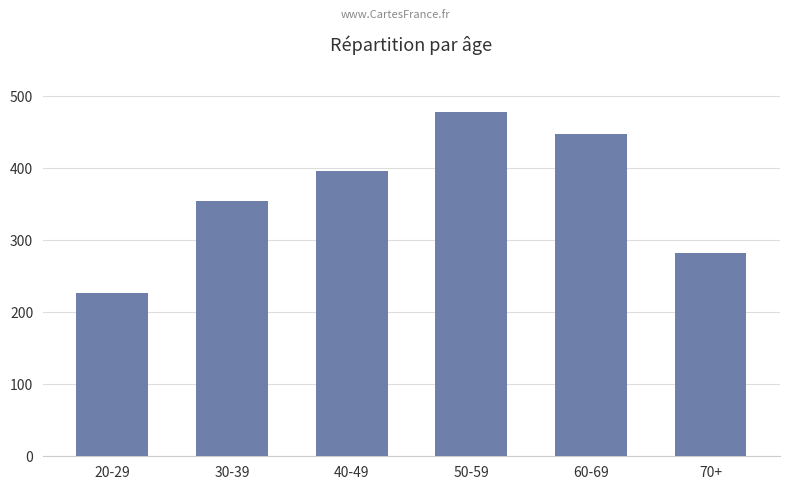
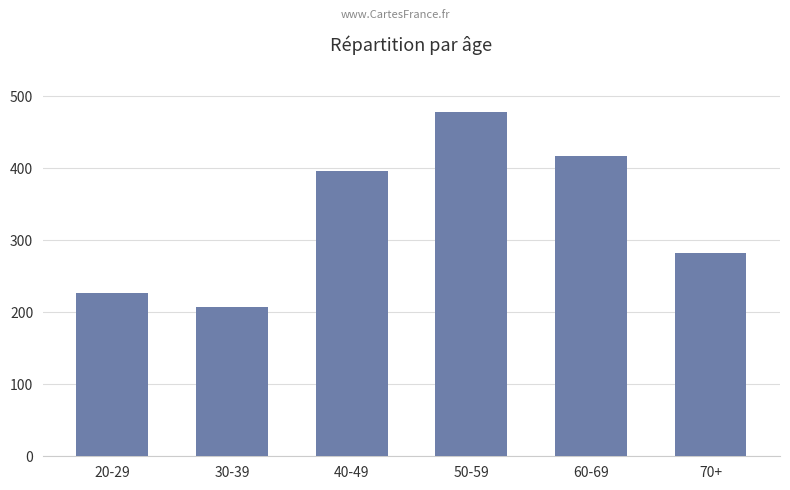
30-39: 350 -> 210
60-69: 450 -> 420
